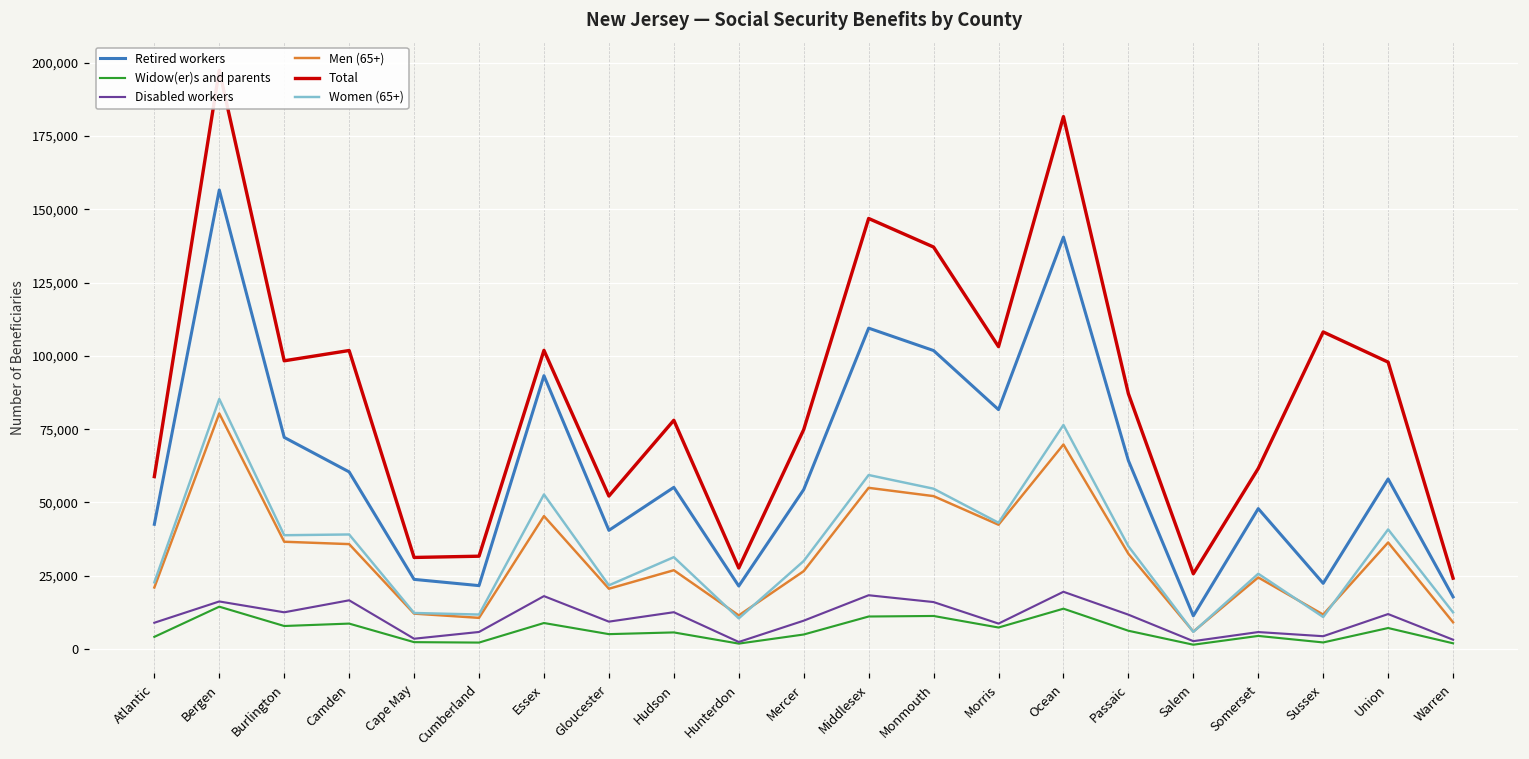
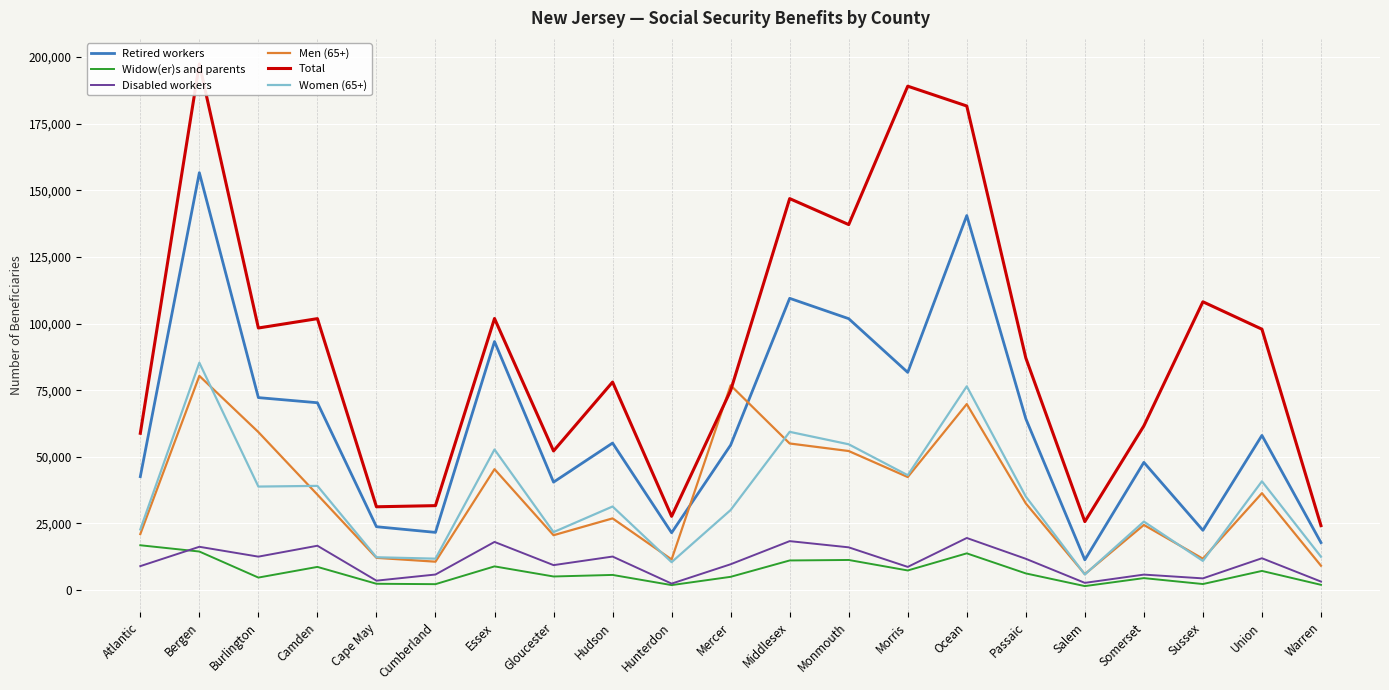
Widow(er)s and parents, Atlantic: 4,000 -> 17,000
Widow(er)s and parents, Burlington: 8,000 -> 5,000
Men (65+), Burlington: 37,000 -> 59,000
Retired workers, Camden: 60,000 -> 70,000
Men (65+), Mercer: 27,000 -> 77,000
Total, Morris: 103,000 -> 189,000
